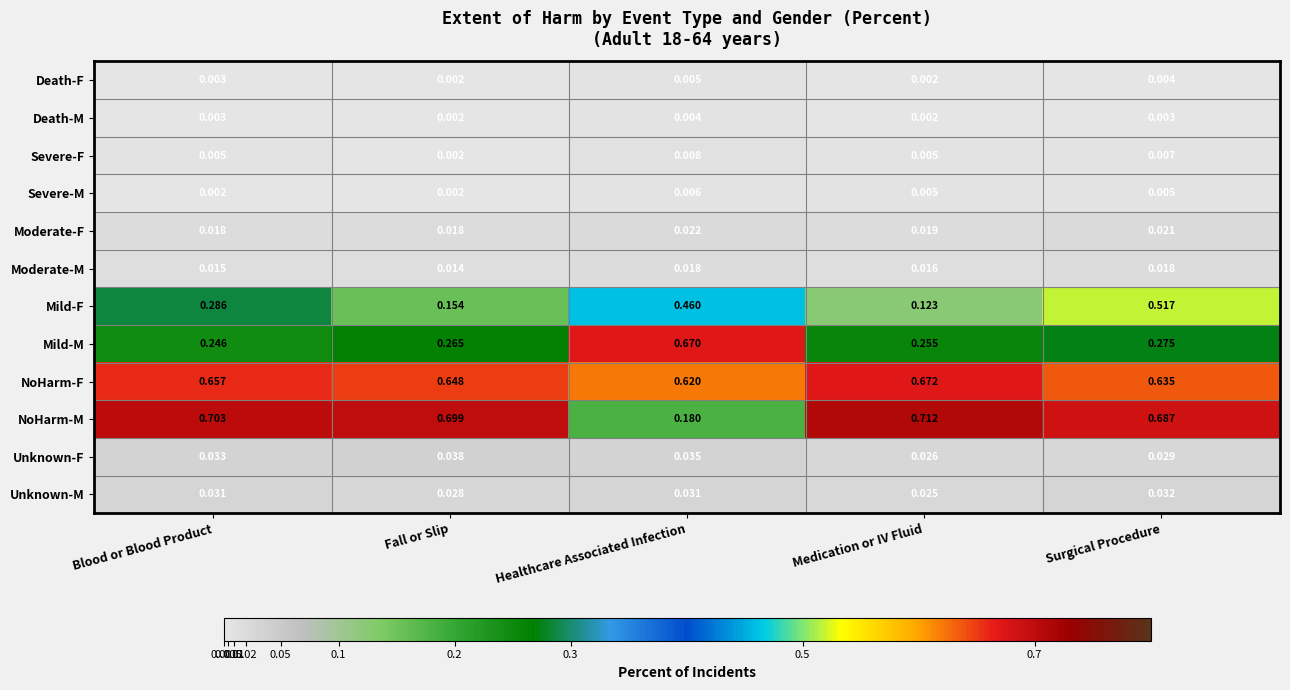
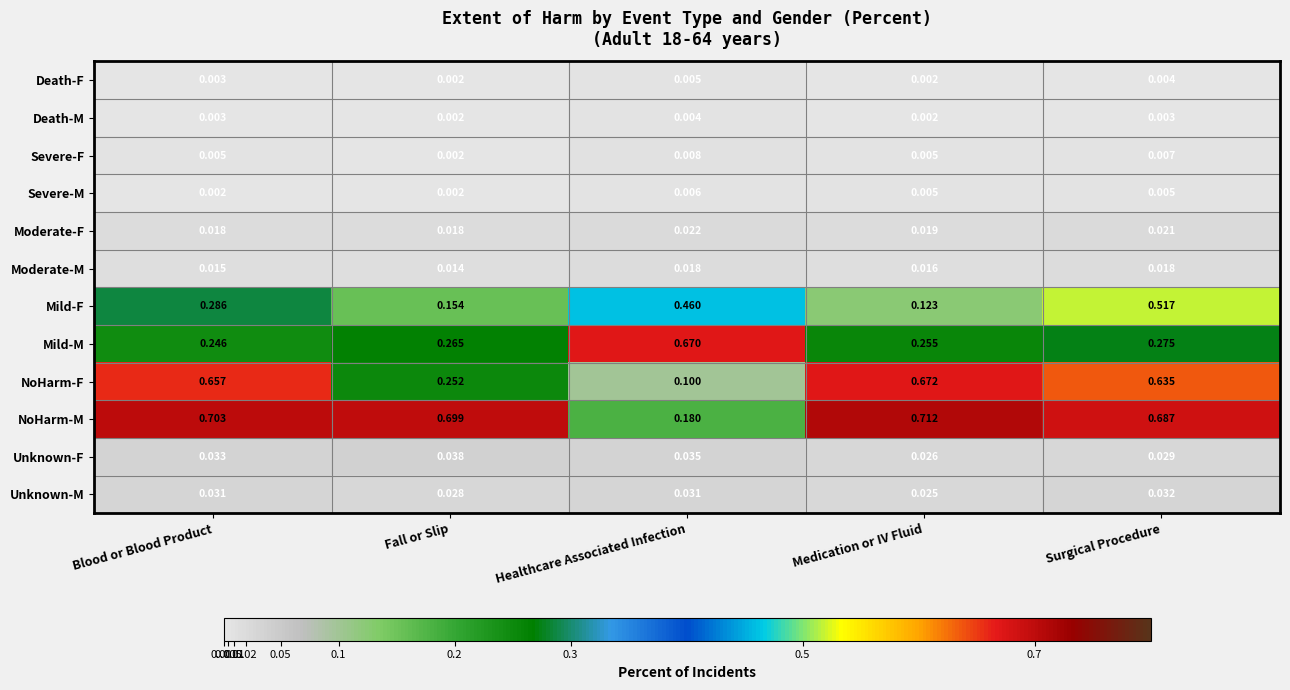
NoHarm-F, Fall or Slip: 0.648 -> 0.252
NoHarm-F, Healthcare Associated Infection: 0.620 -> 0.100
